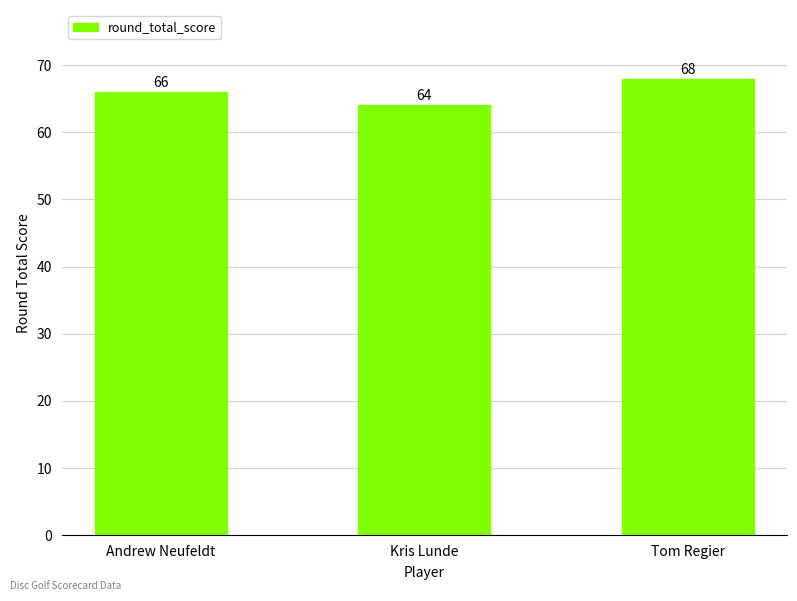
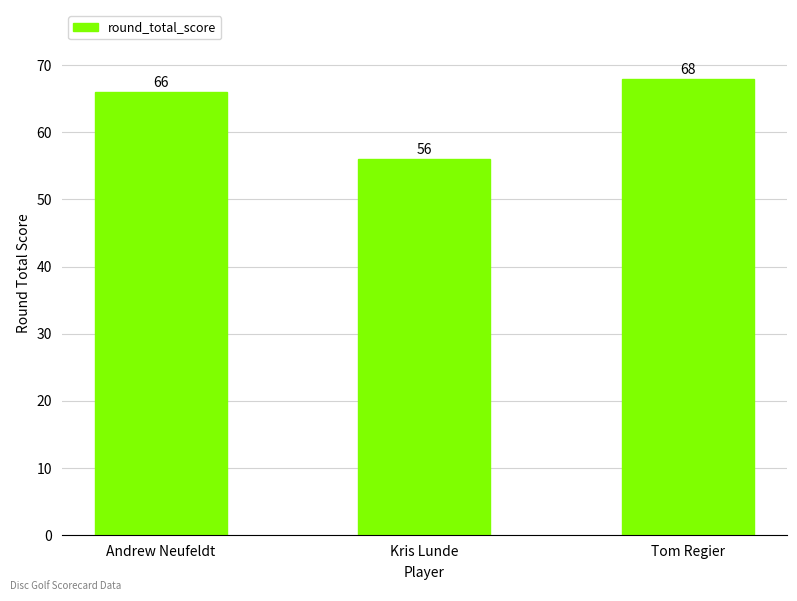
Kris Lunde: 64 -> 56
